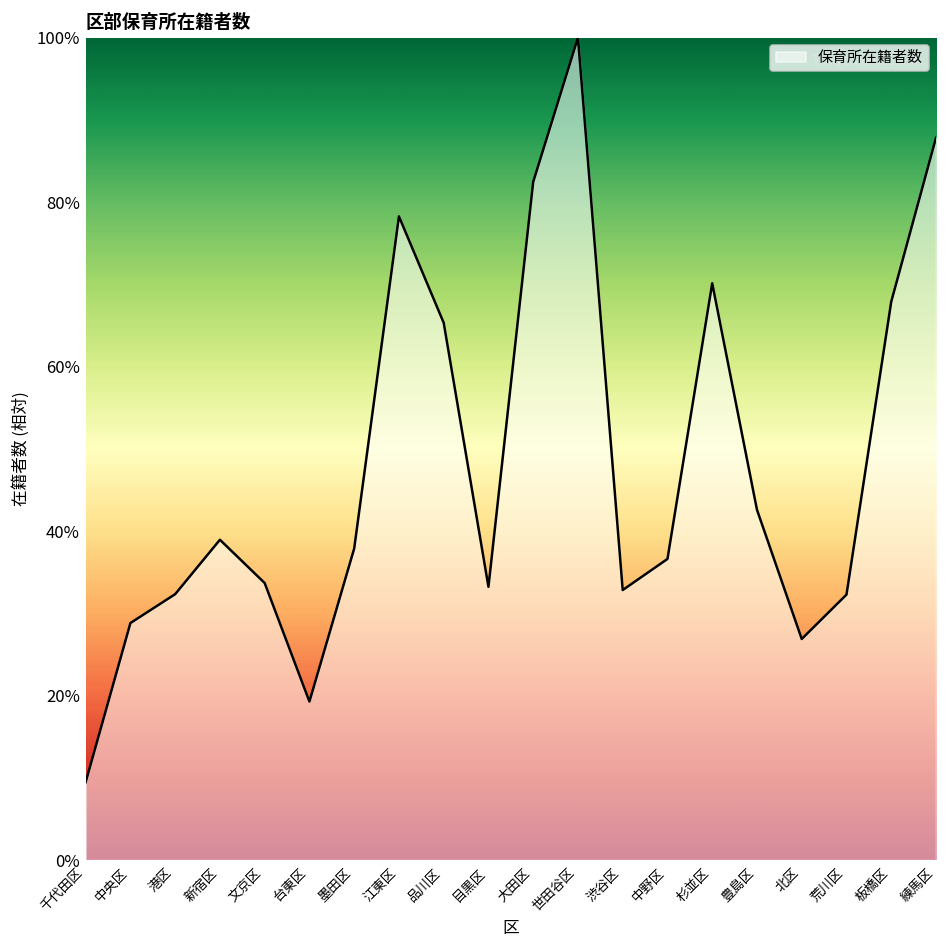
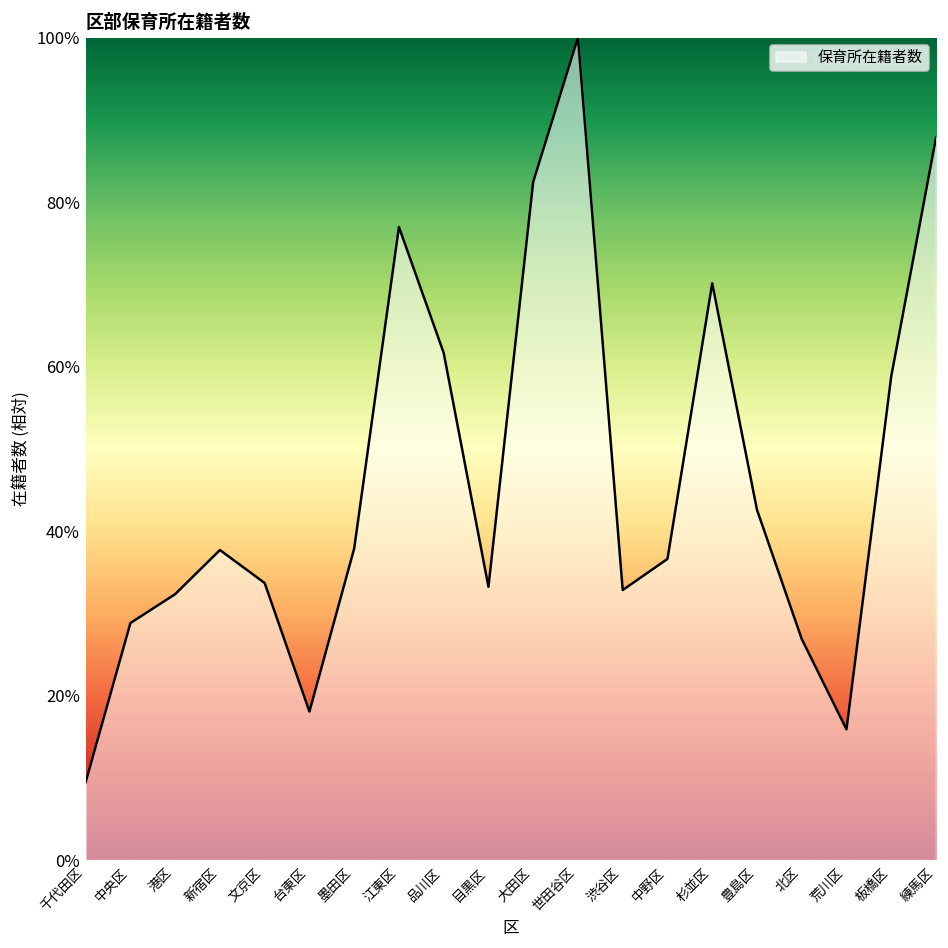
新宿区: 39% -> 38%
台東区: 19% -> 18%
江東区: 78% -> 77%
品川区: 65% -> 62%
荒川区: 32% -> 16%
板橋区: 68% -> 59%
